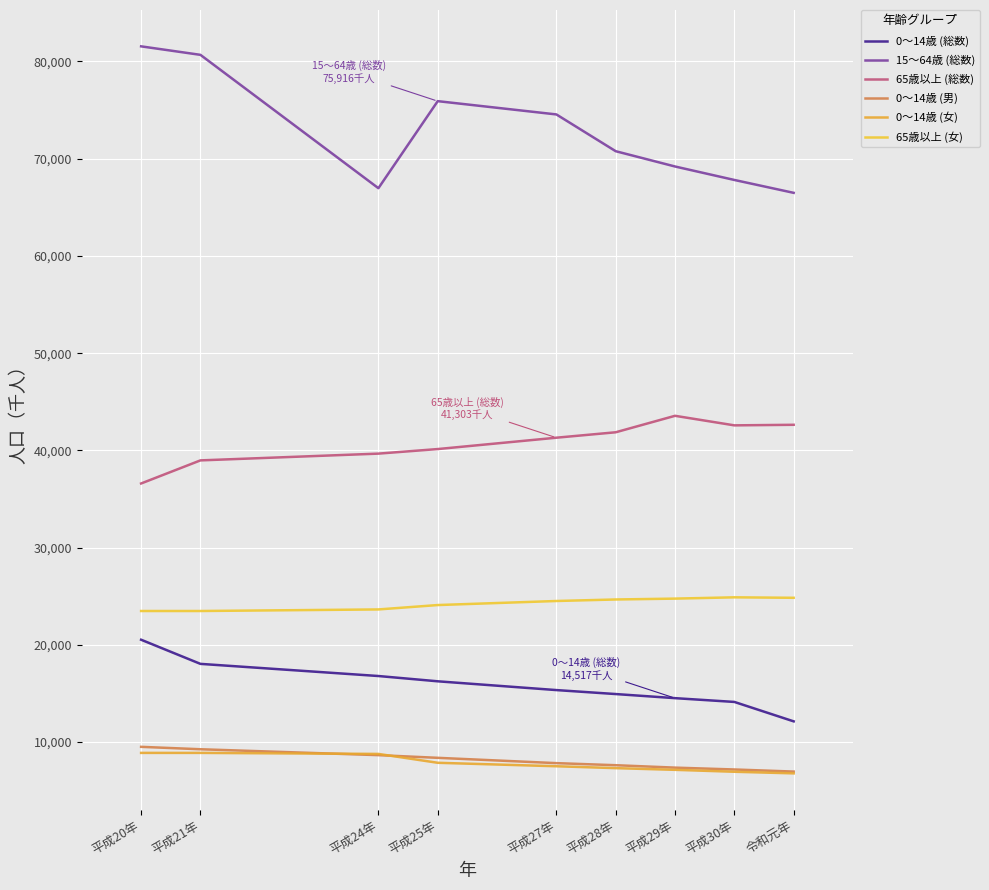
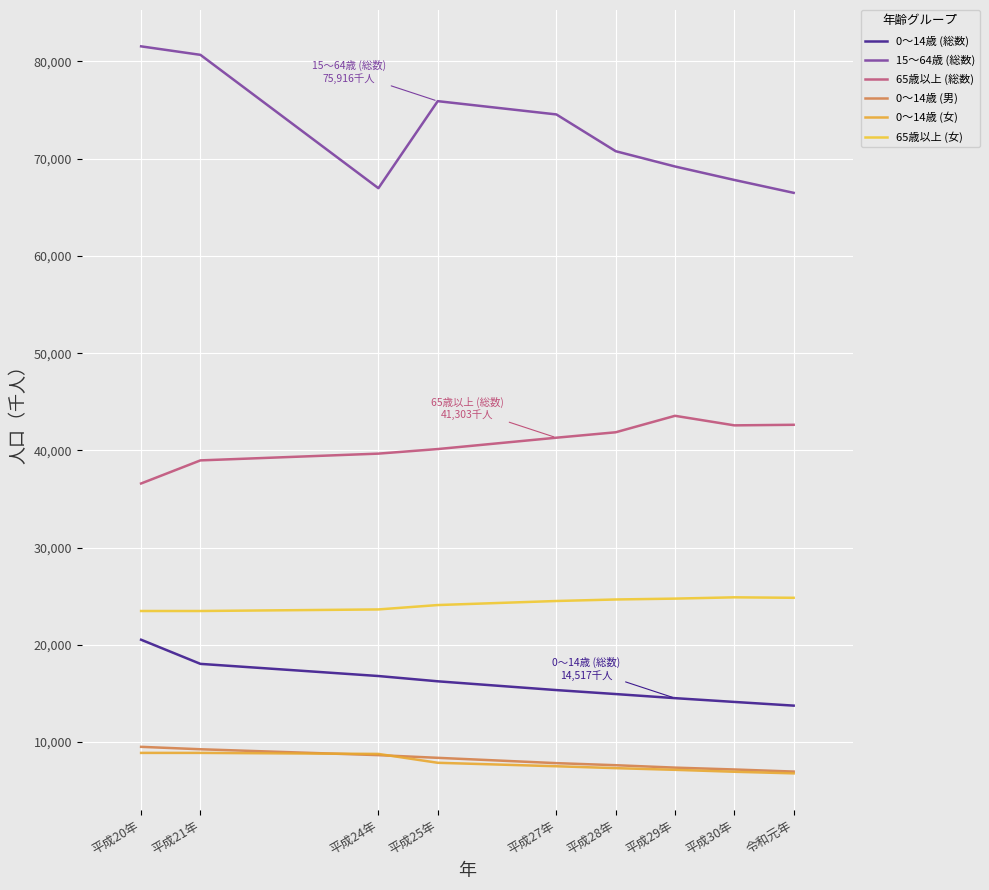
0～14歳 (総数), 令和元年: 12,000 -> 14,000
